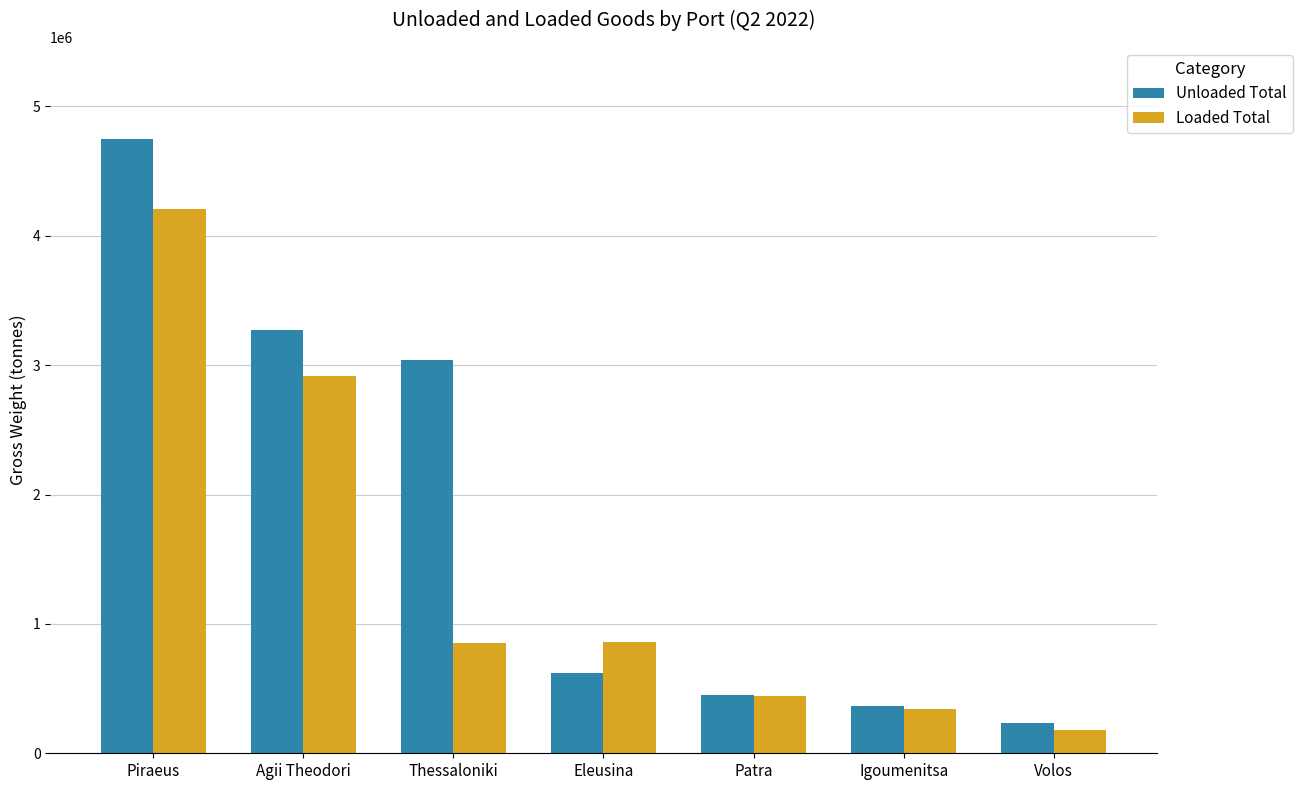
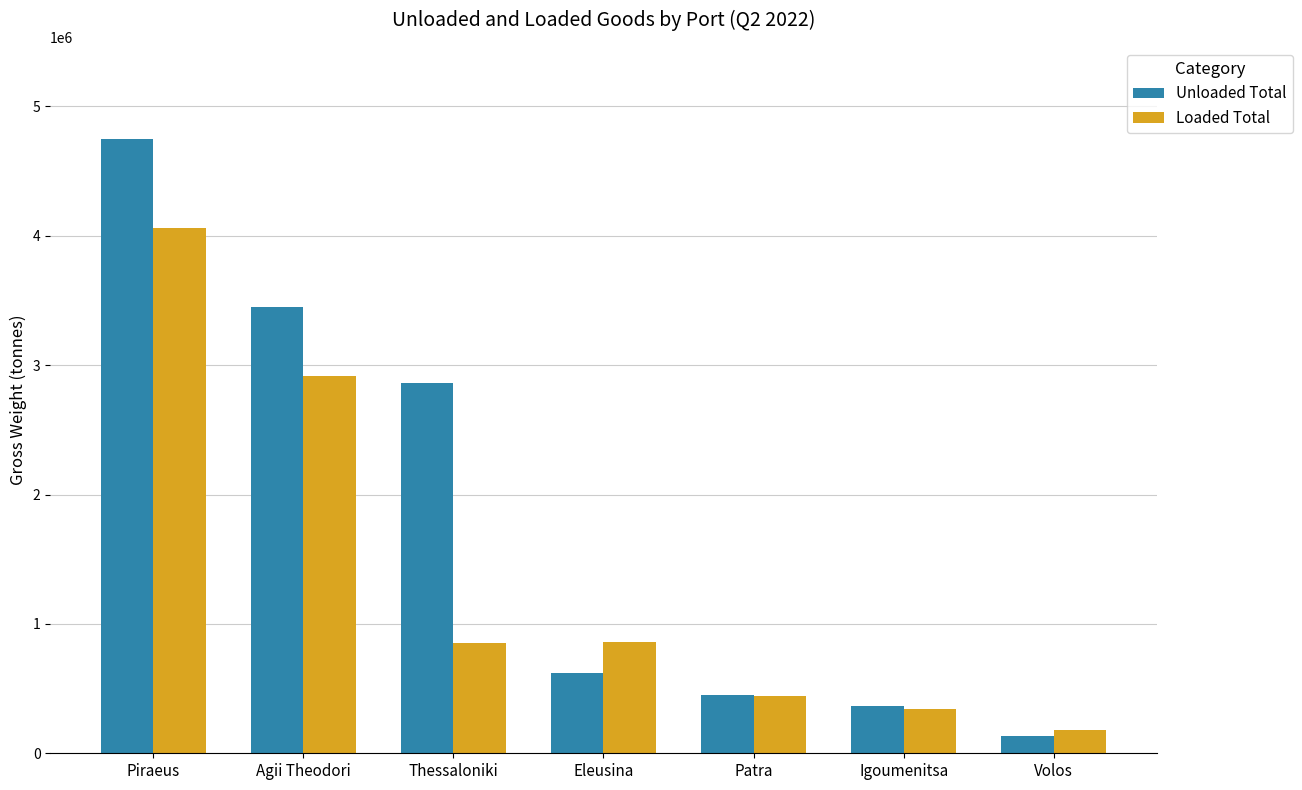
Loaded Total, Piraeus: 4210000 -> 4060000
Unloaded Total, Agii Theodori: 3270000 -> 3450000
Unloaded Total, Thessaloniki: 3040000 -> 2860000
Unloaded Total, Volos: 230000 -> 140000
